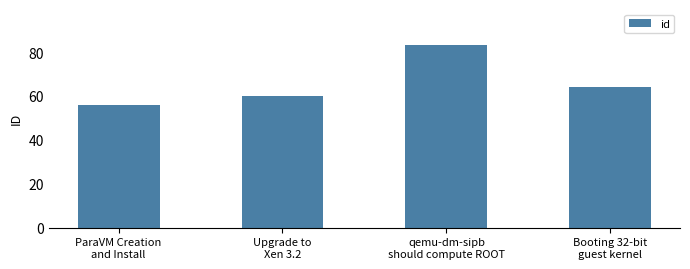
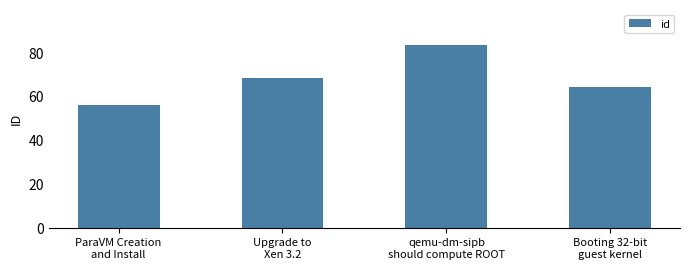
Upgrade to Xen 3.2: 60 -> 68
